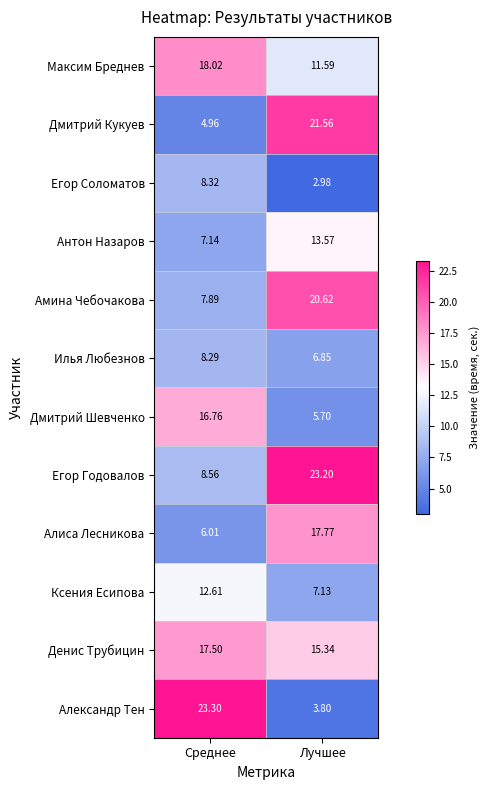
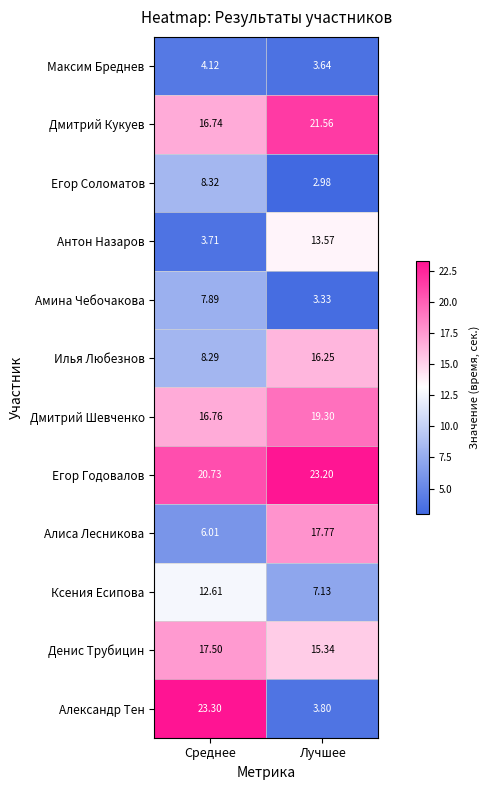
Максим Бреднев, Среднее: 18.02 -> 4.12
Максим Бреднев, Лучшее: 11.59 -> 3.64
Дмитрий Кукуев, Среднее: 4.96 -> 16.74
Антон Назаров, Среднее: 7.14 -> 3.71
Амина Чебочакова, Лучшее: 20.62 -> 3.33
Илья Любезнов, Лучшее: 6.85 -> 16.25
Дмитрий Шевченко, Лучшее: 5.70 -> 19.30
Егор Годовалов, Среднее: 8.56 -> 20.73
